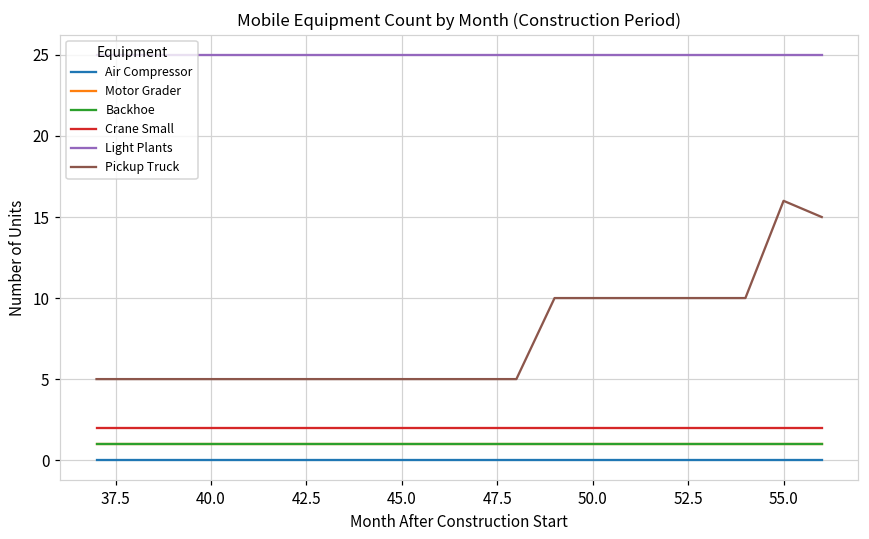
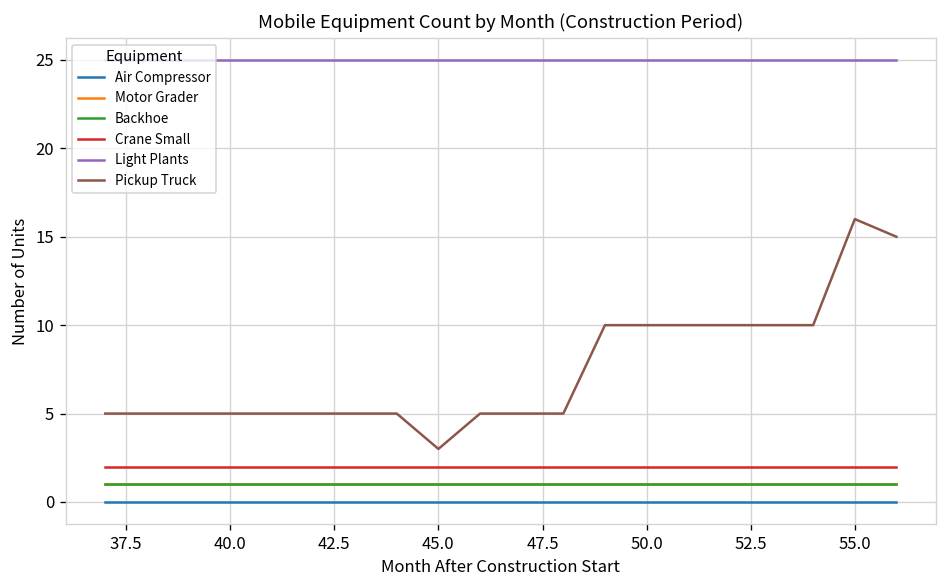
Pickup Truck, 45.0: 5 -> 3
